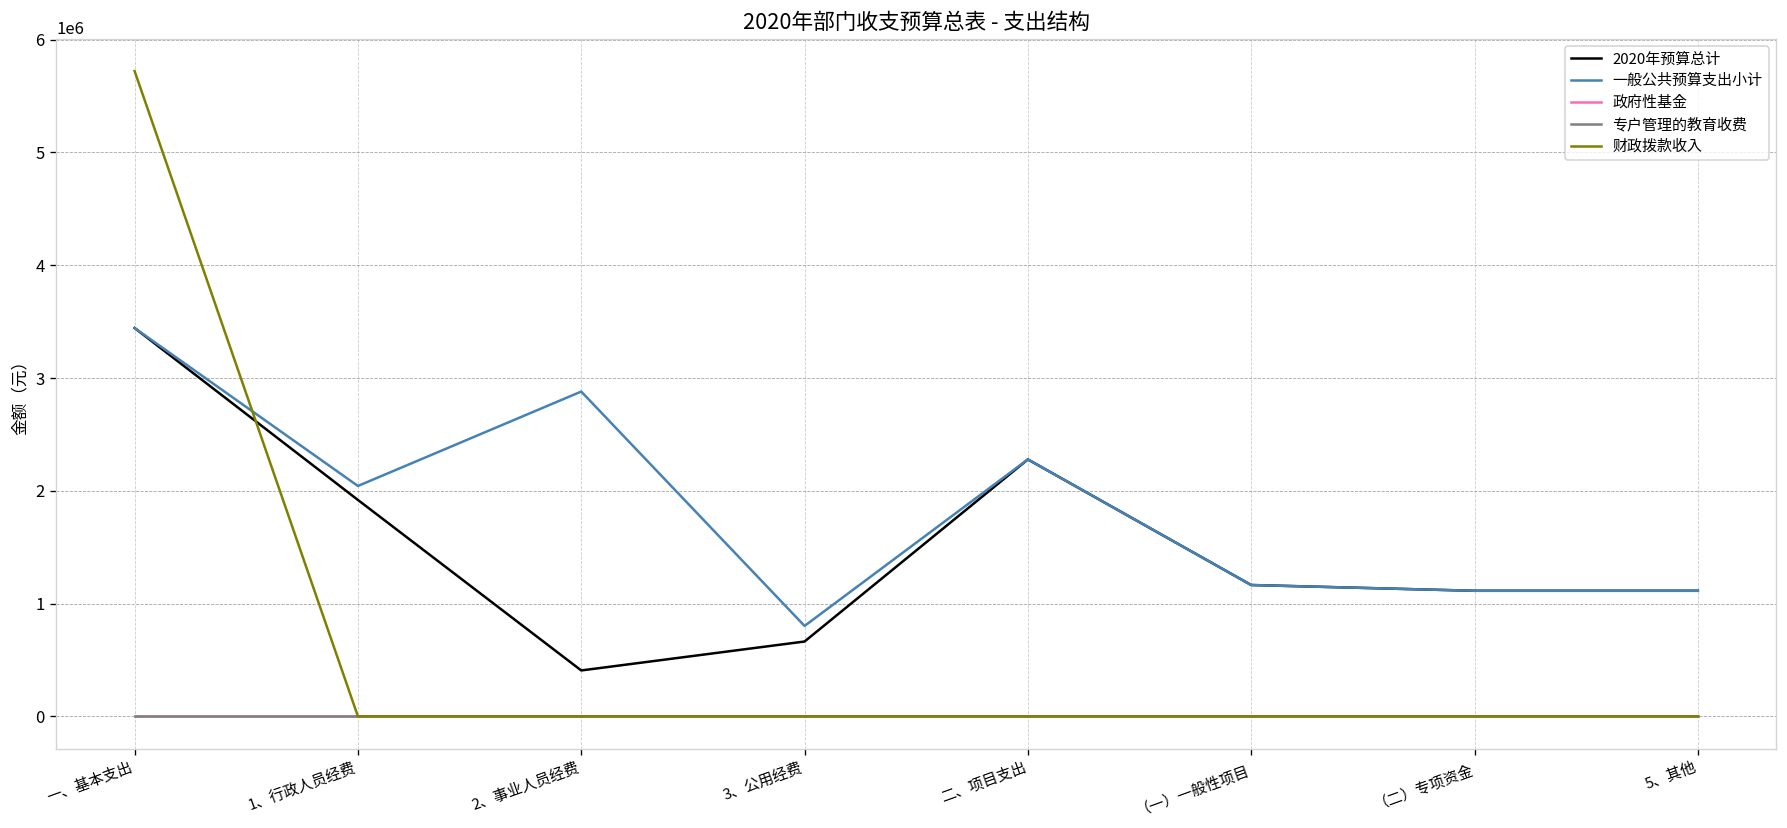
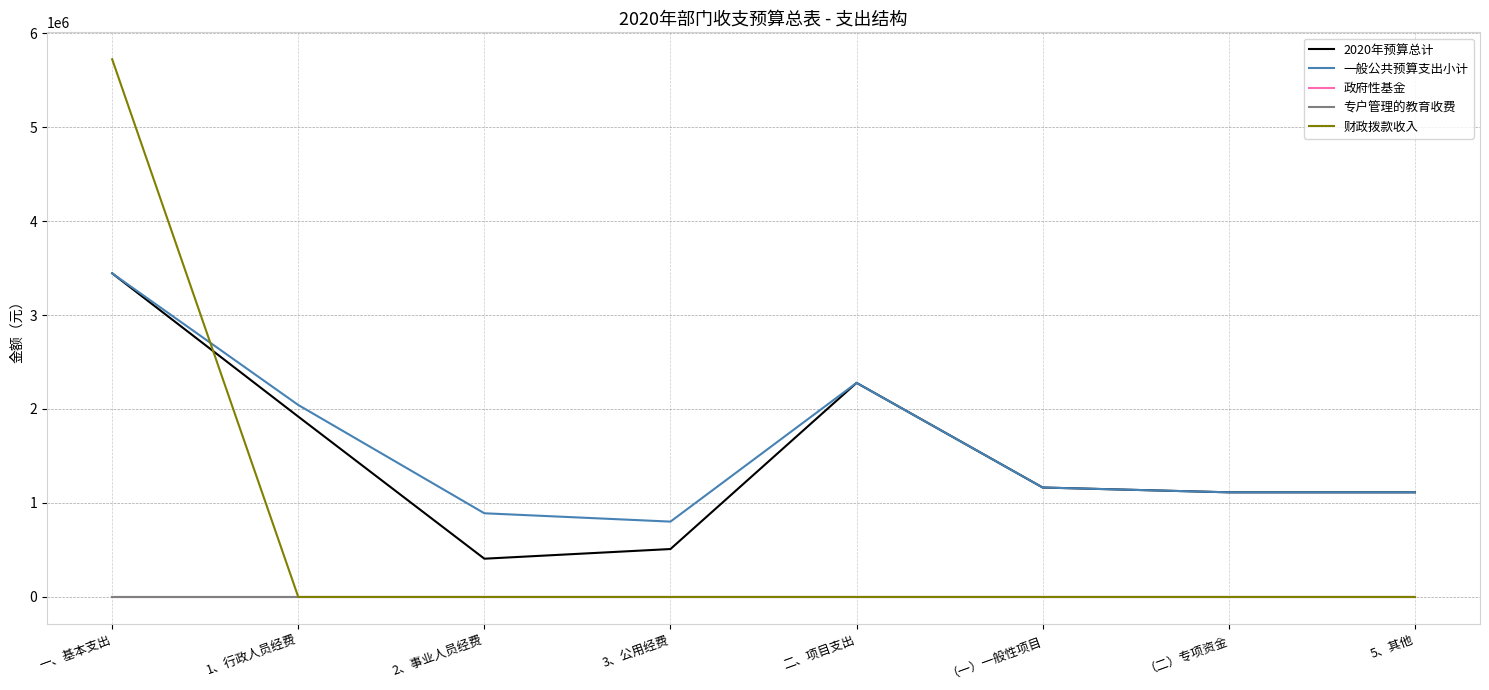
一般公共预算支出小计, 2、事业人员经费: 2900000 -> 900000
2020年预算总计, 3、公用经费: 700000 -> 500000
